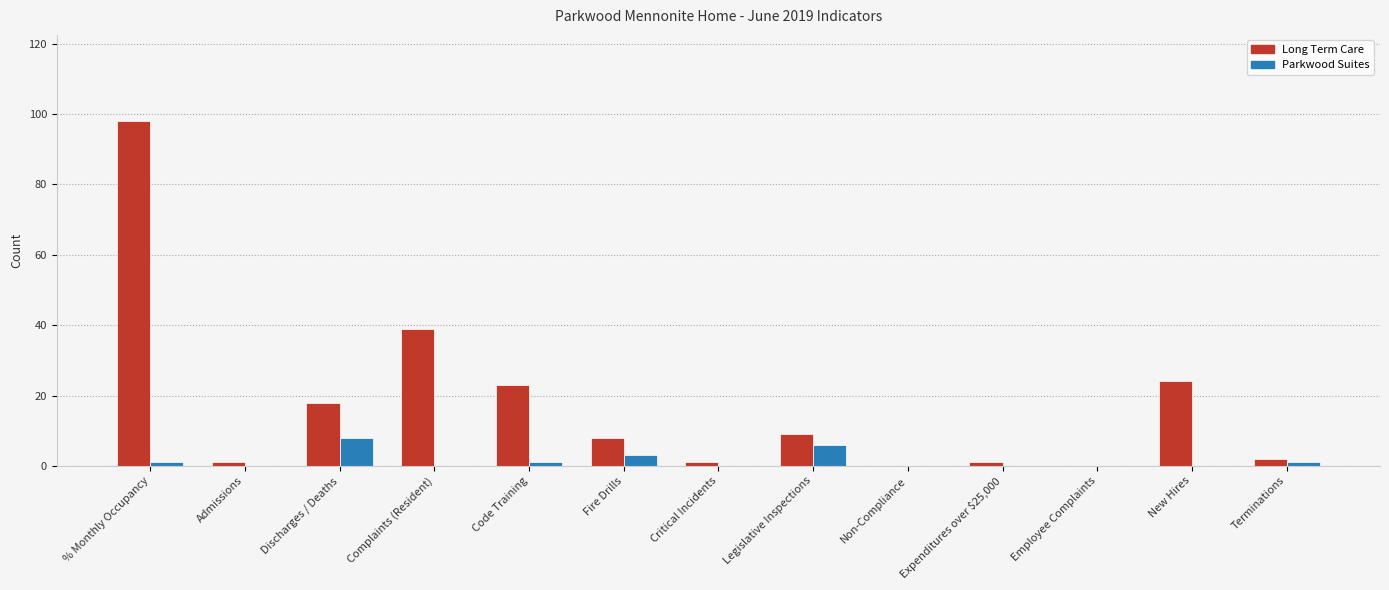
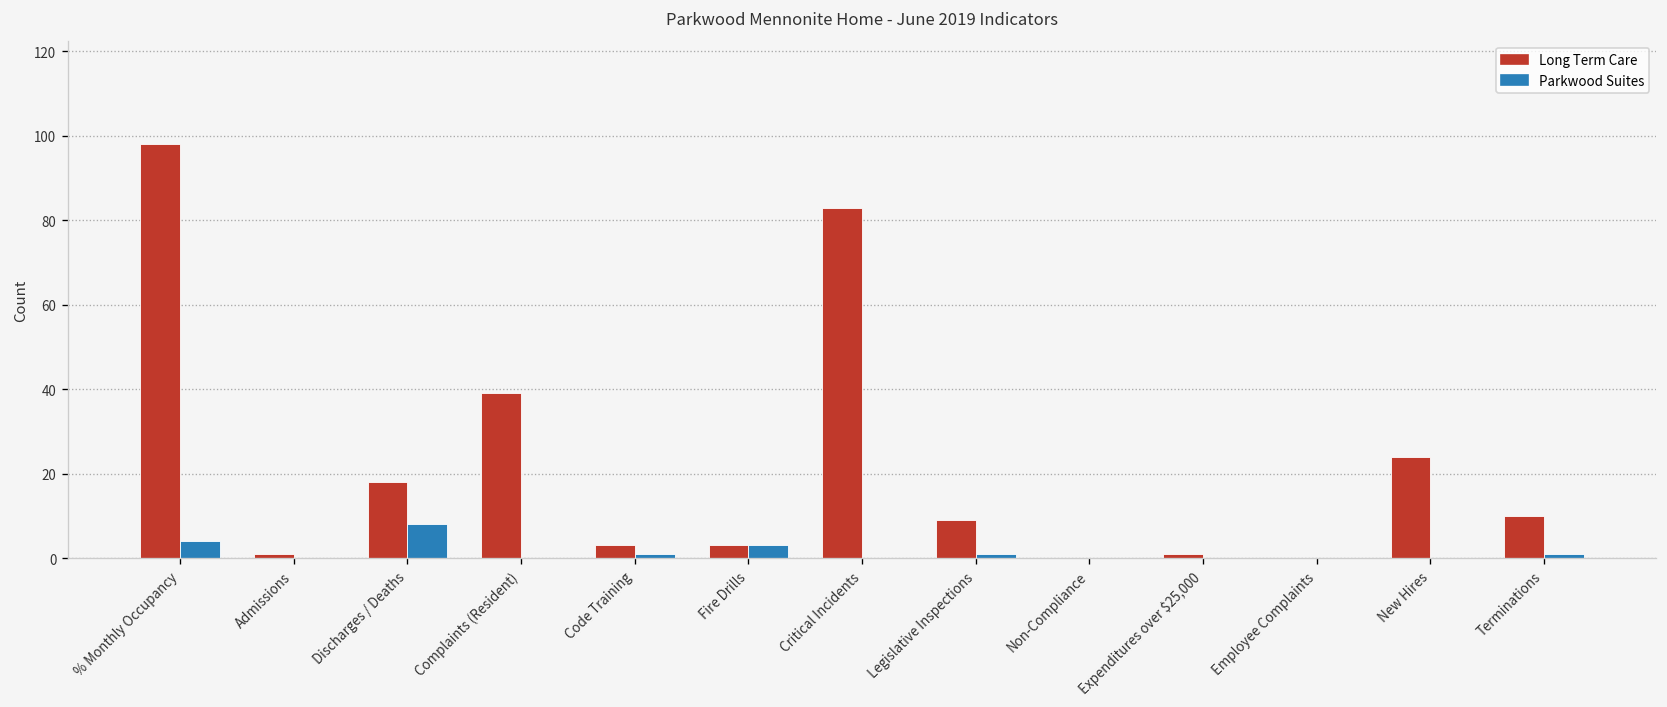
Parkwood Suites, % Monthly Occupancy: 1 -> 4
Long Term Care, Code Training: 23 -> 3
Long Term Care, Fire Drills: 8 -> 3
Long Term Care, Critical Incidents: 1 -> 83
Parkwood Suites, Legislative Inspections: 6 -> 1
Long Term Care, Terminations: 2 -> 10
